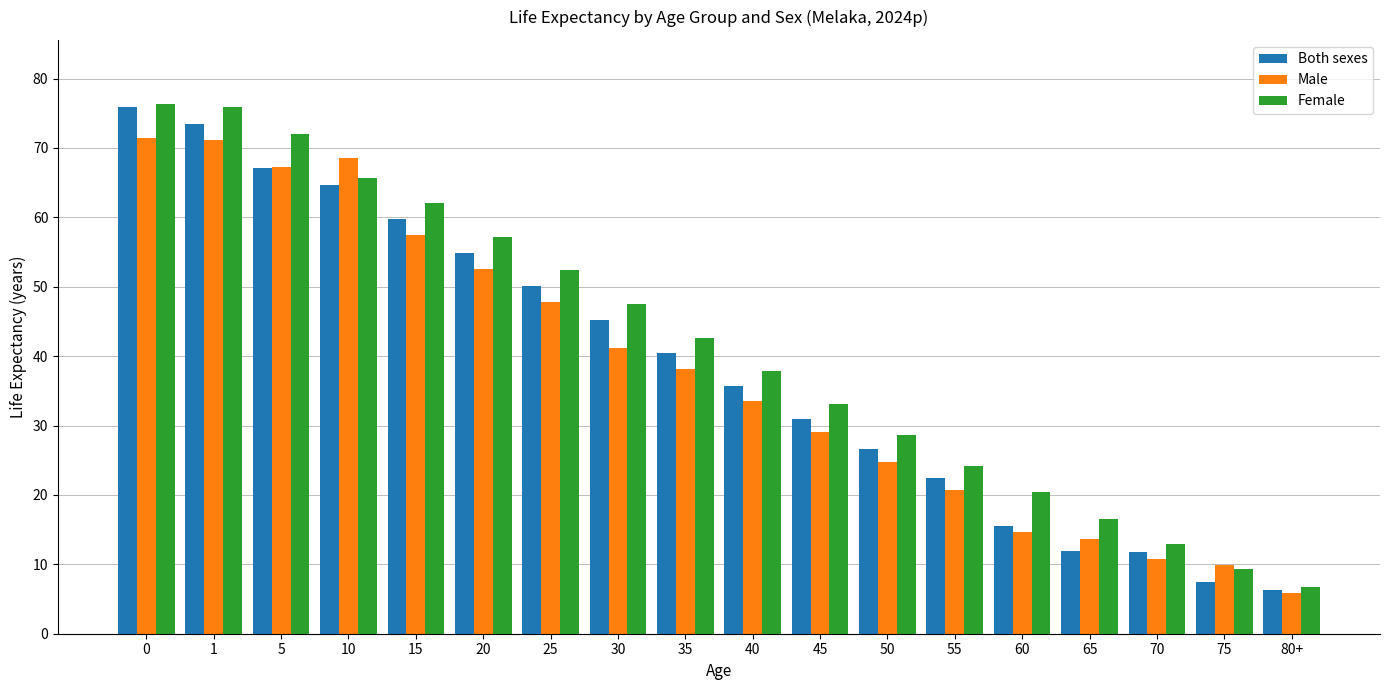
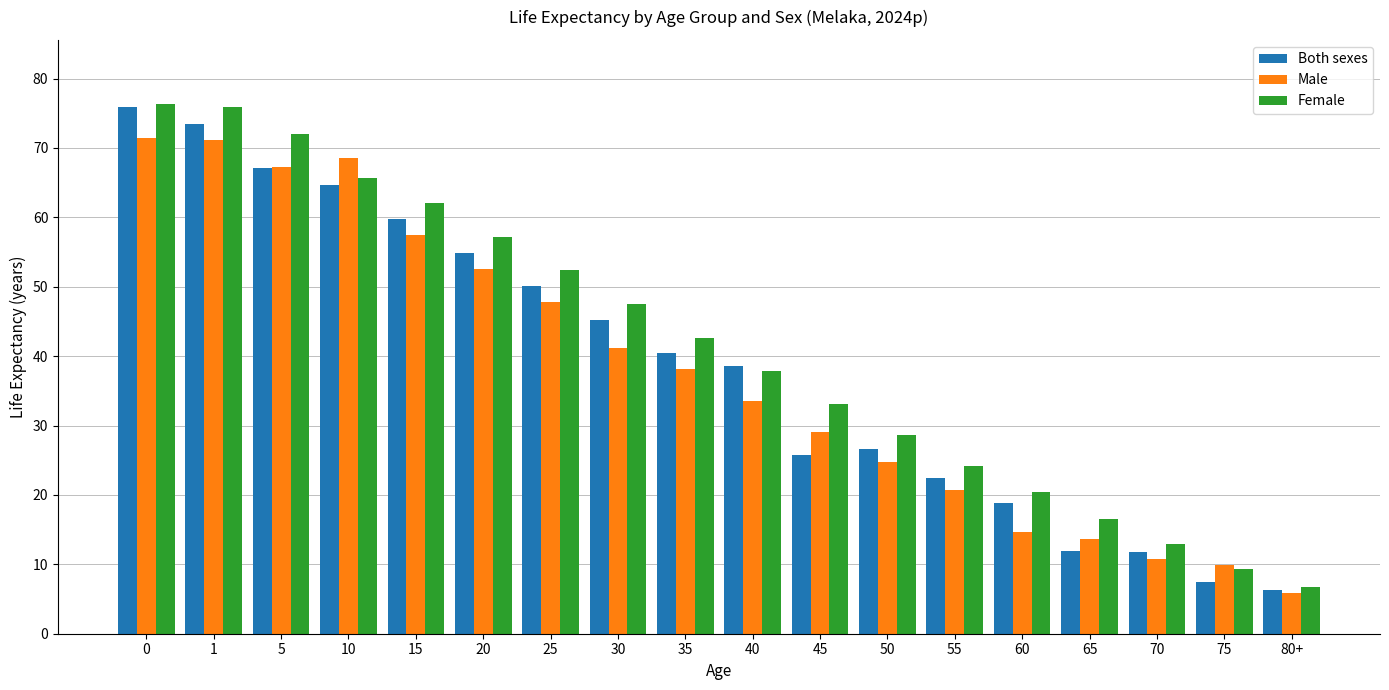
Both sexes, 40: 36 -> 39
Both sexes, 45: 31 -> 26
Both sexes, 60: 16 -> 19
